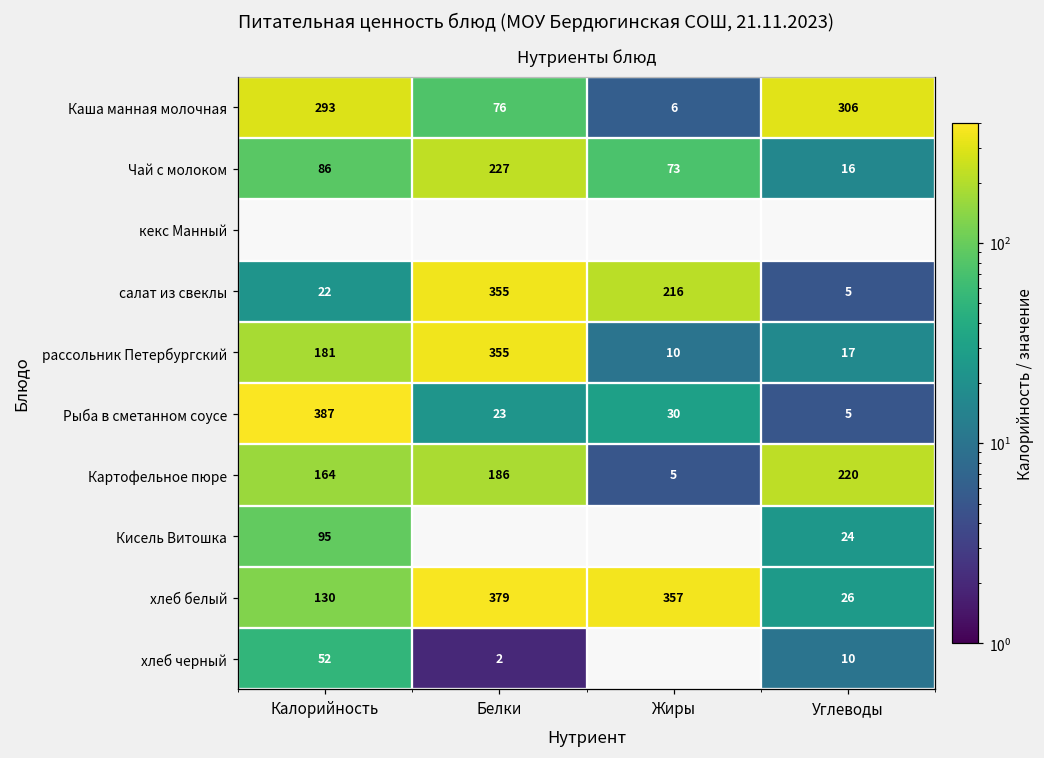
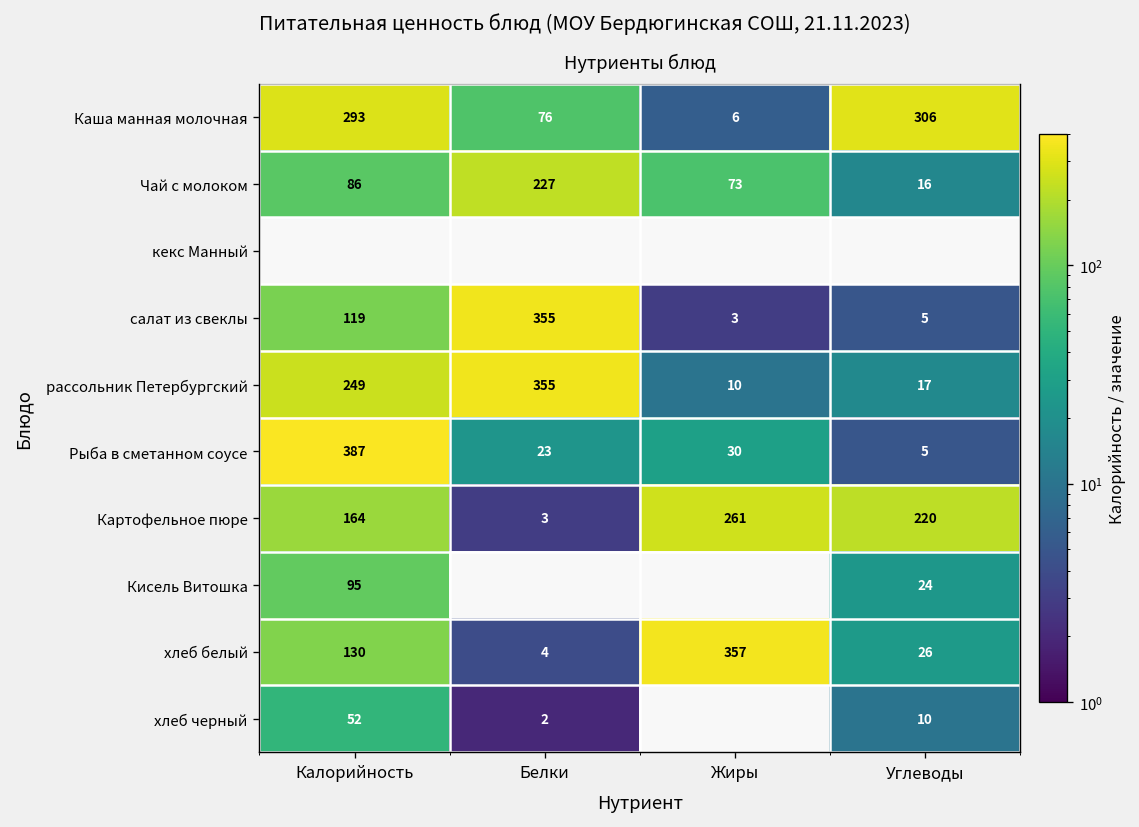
салат из свеклы, Калорийность: 22 -> 119
салат из свеклы, Жиры: 216 -> 3
рассольник Петербургский, Калорийность: 181 -> 249
Картофельное пюре, Белки: 186 -> 3
Картофельное пюре, Жиры: 5 -> 261
хлеб белый, Белки: 379 -> 4
